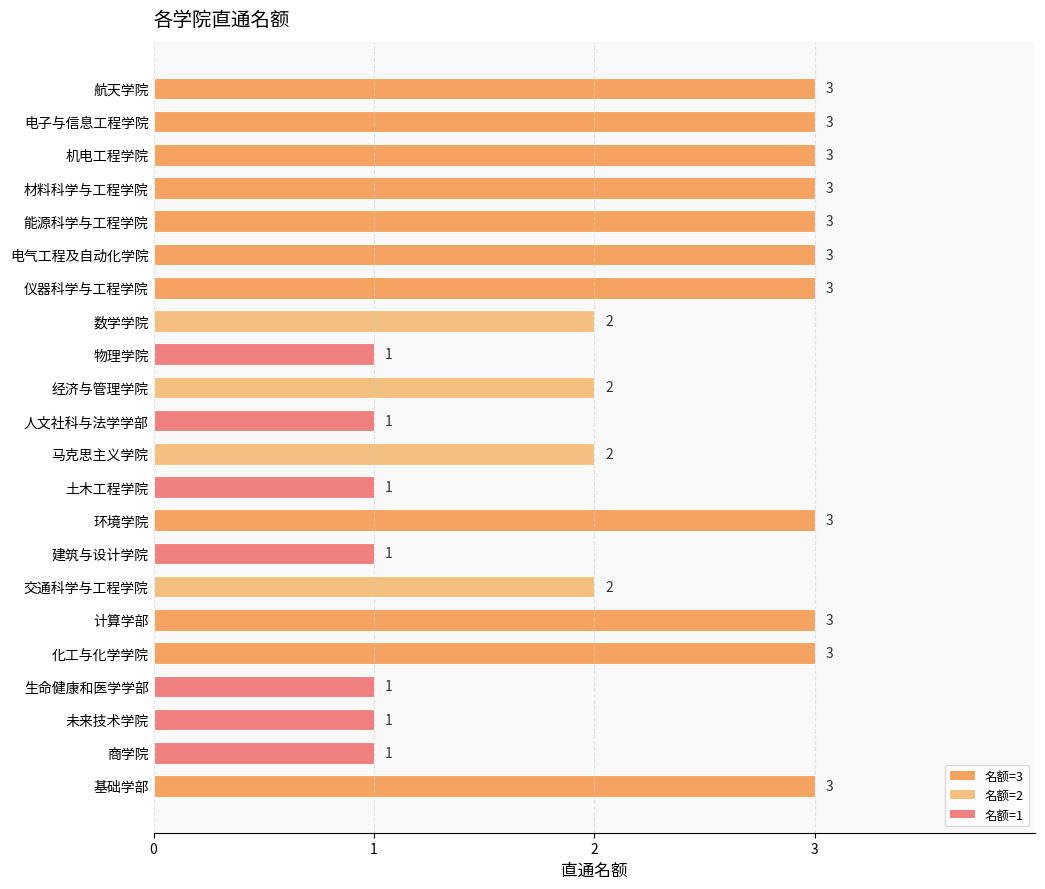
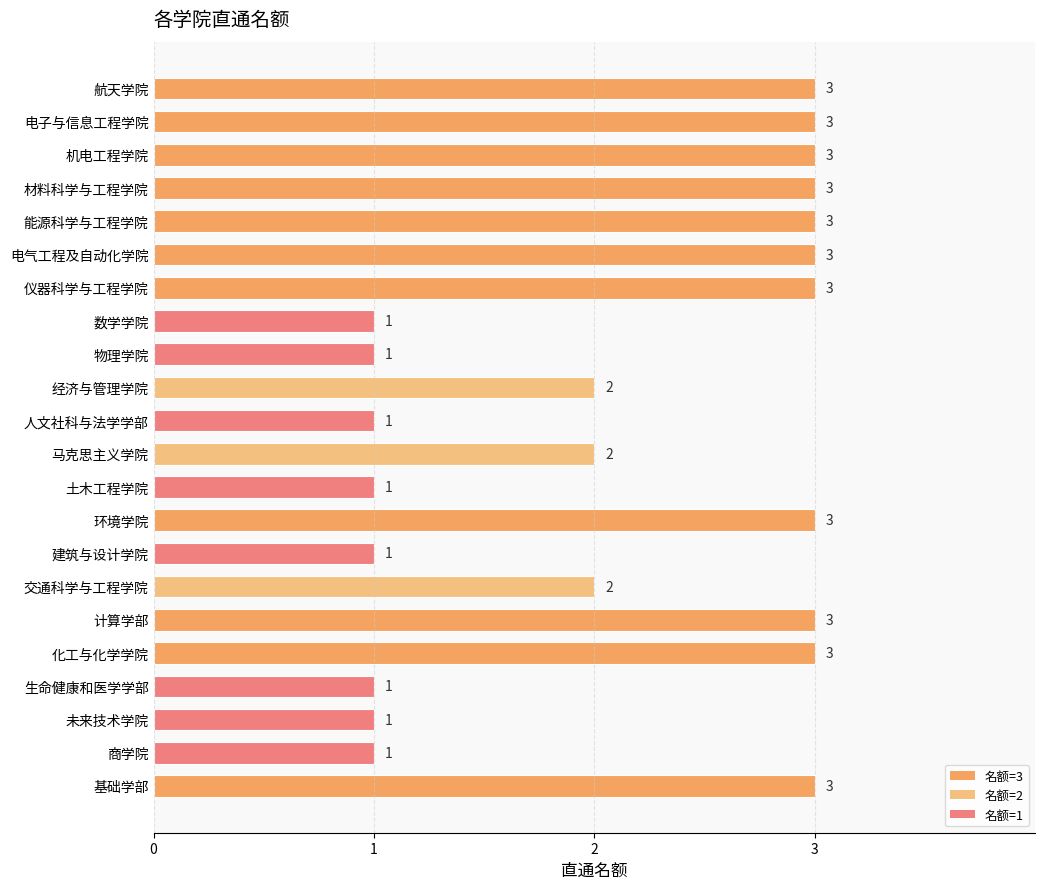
数学学院: 2 -> 1
